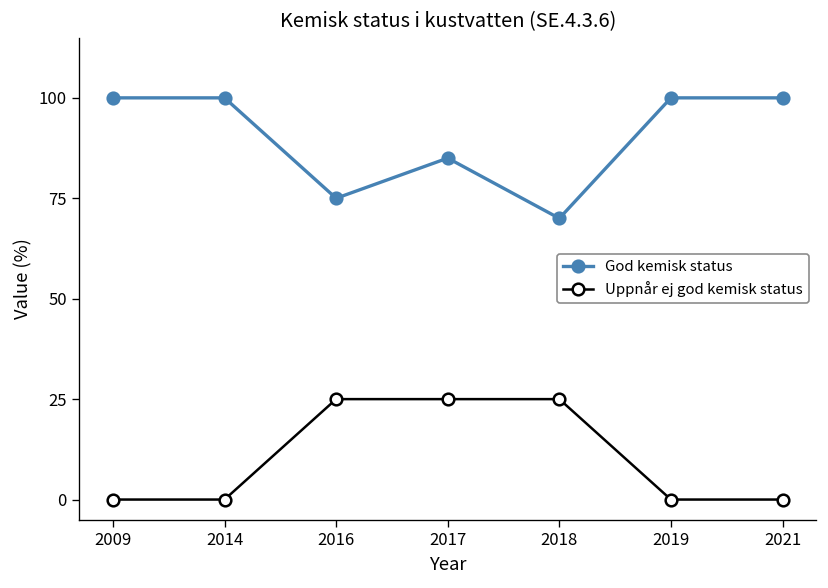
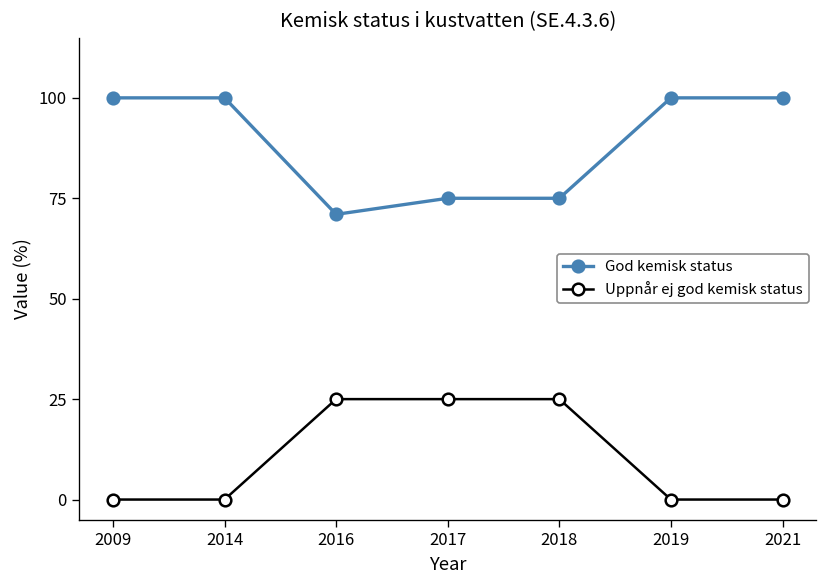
God kemisk status, 2016: 75 -> 71
God kemisk status, 2017: 85 -> 75
God kemisk status, 2018: 70 -> 75
